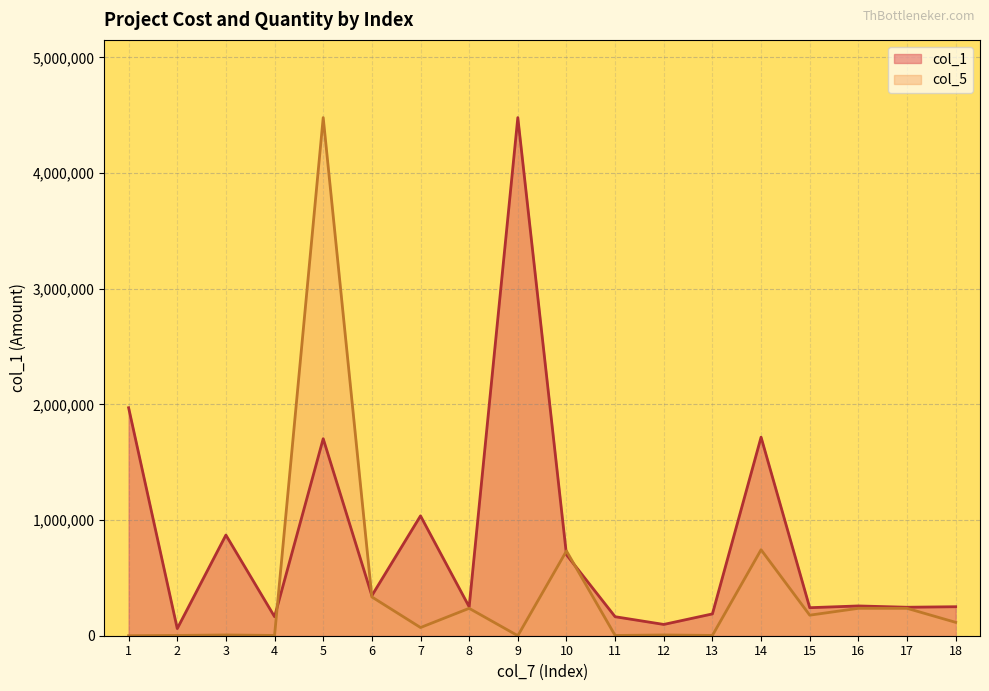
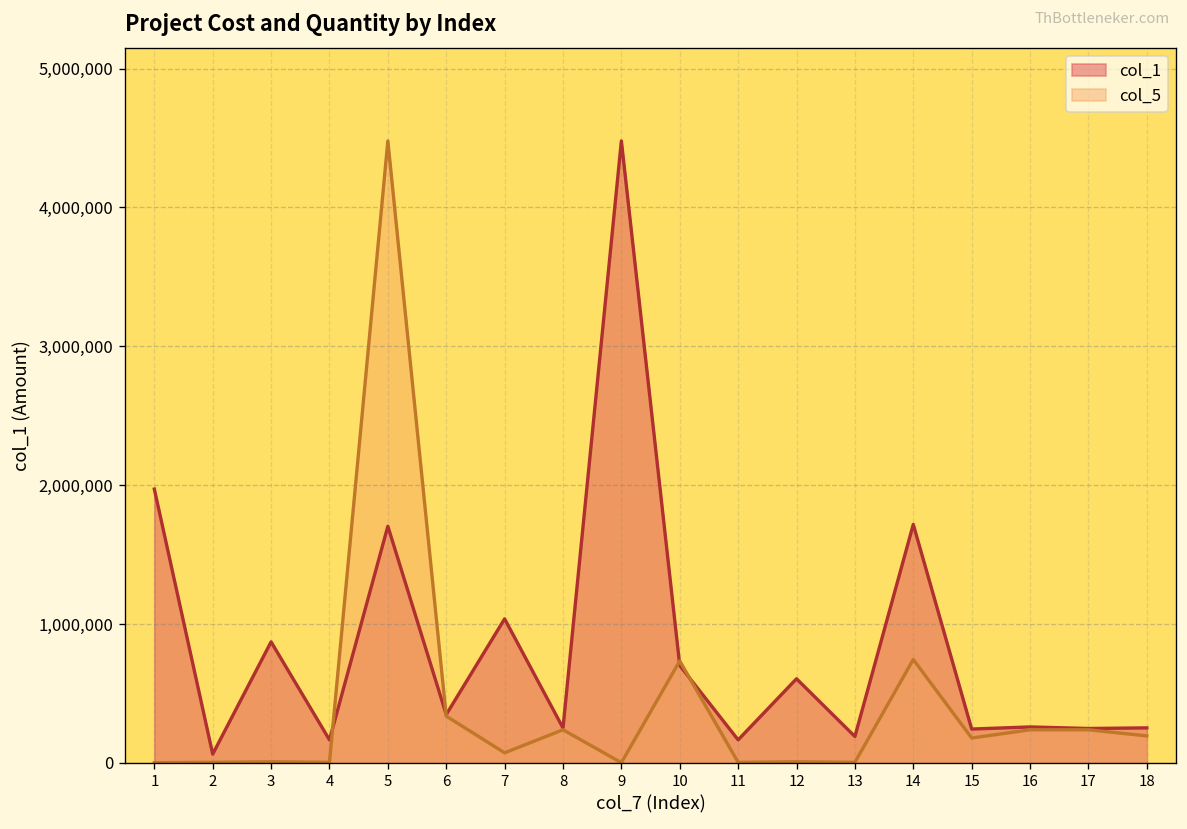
col_1, 12: 100,000 -> 600,000
col_5, 18: 120,000 -> 190,000
